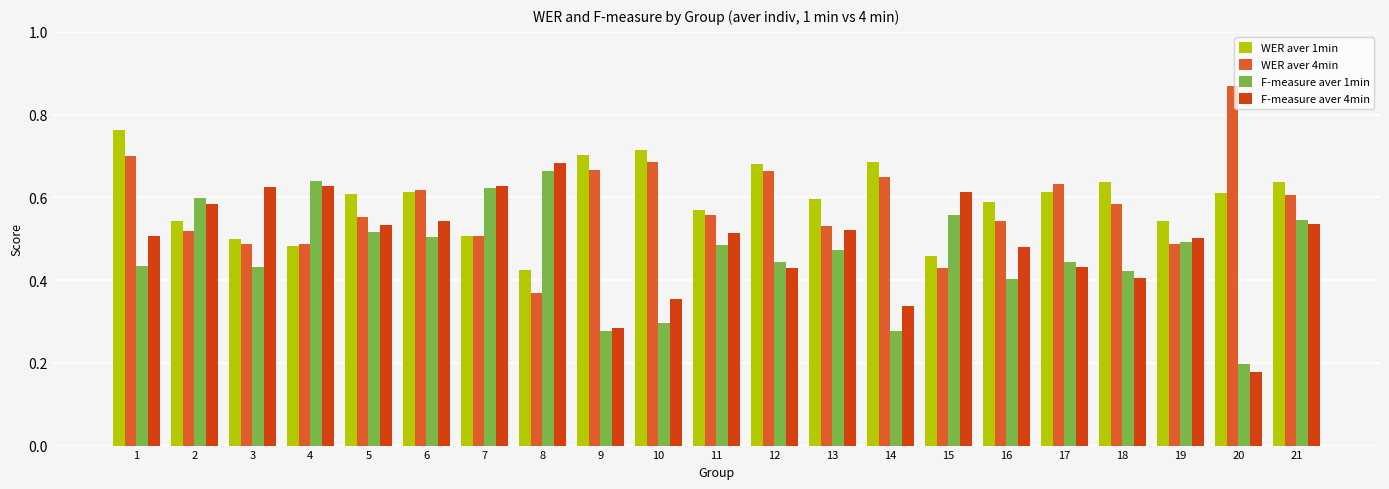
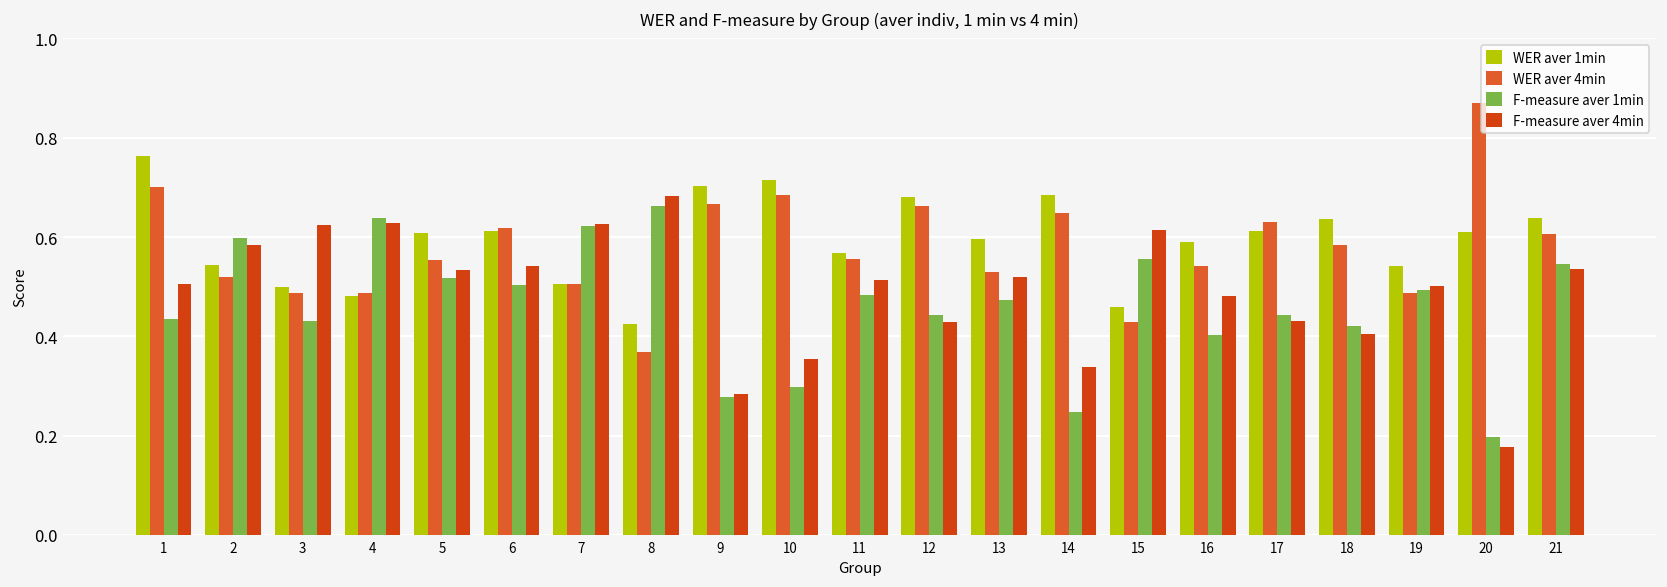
F-measure aver 1min, 14: 0.28 -> 0.25
